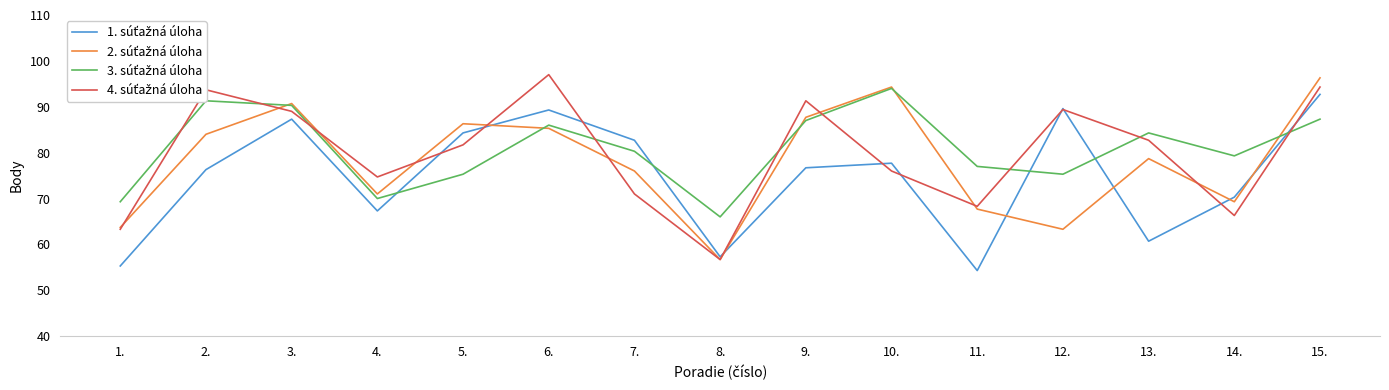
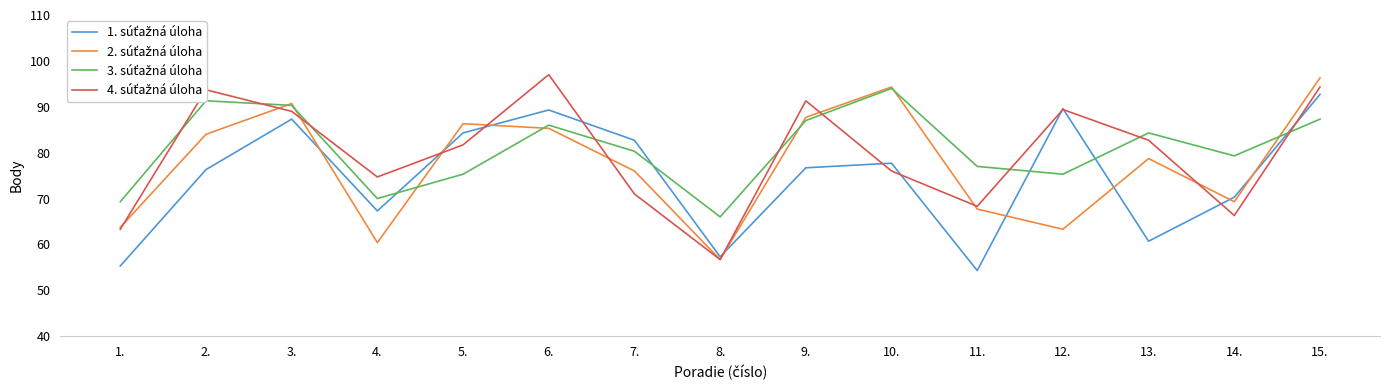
2. súťažná úloha, 4.: 71 -> 60
